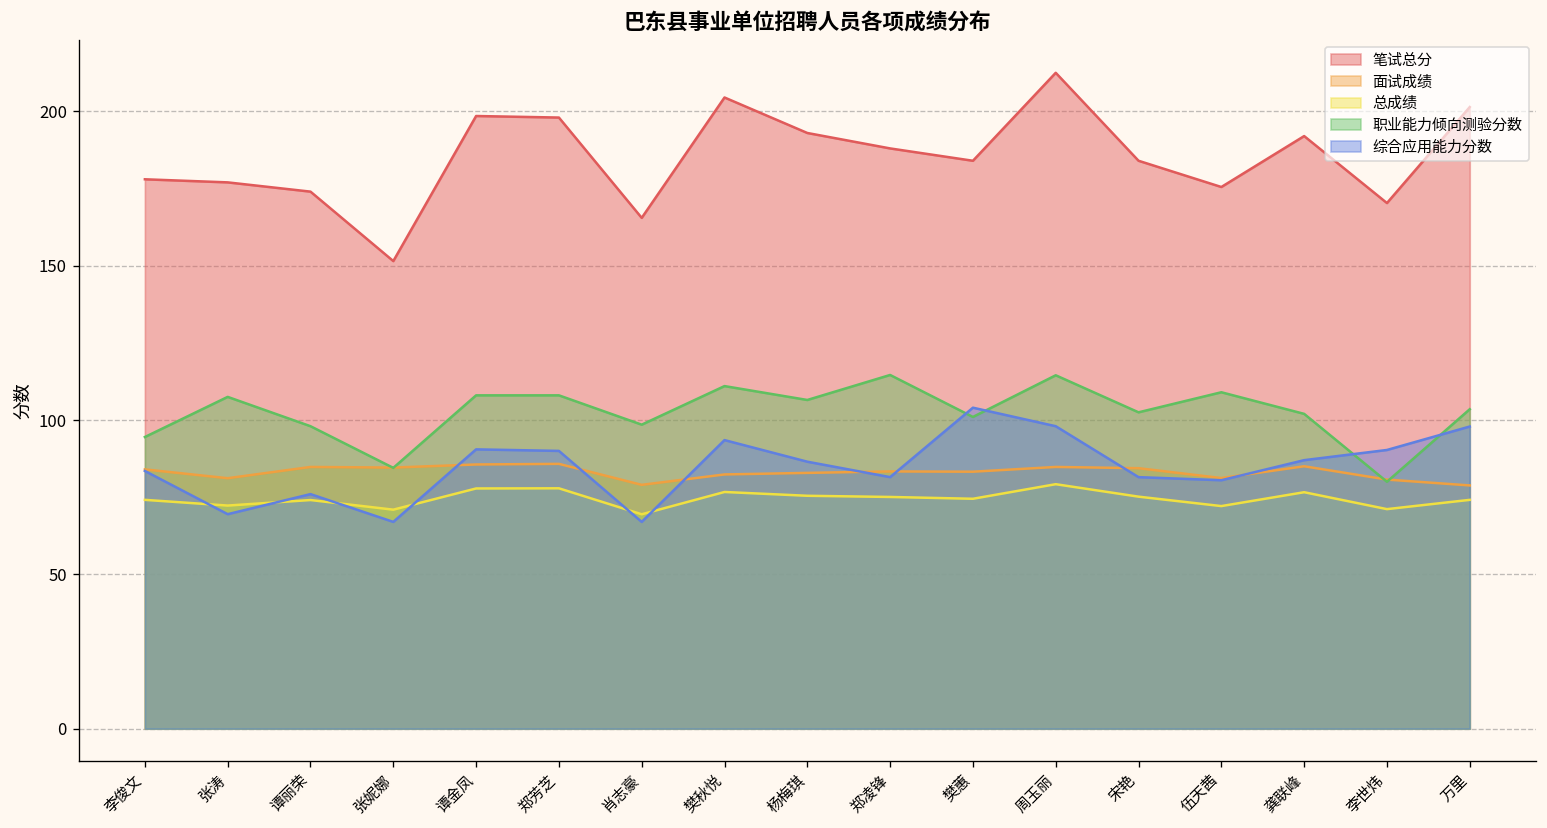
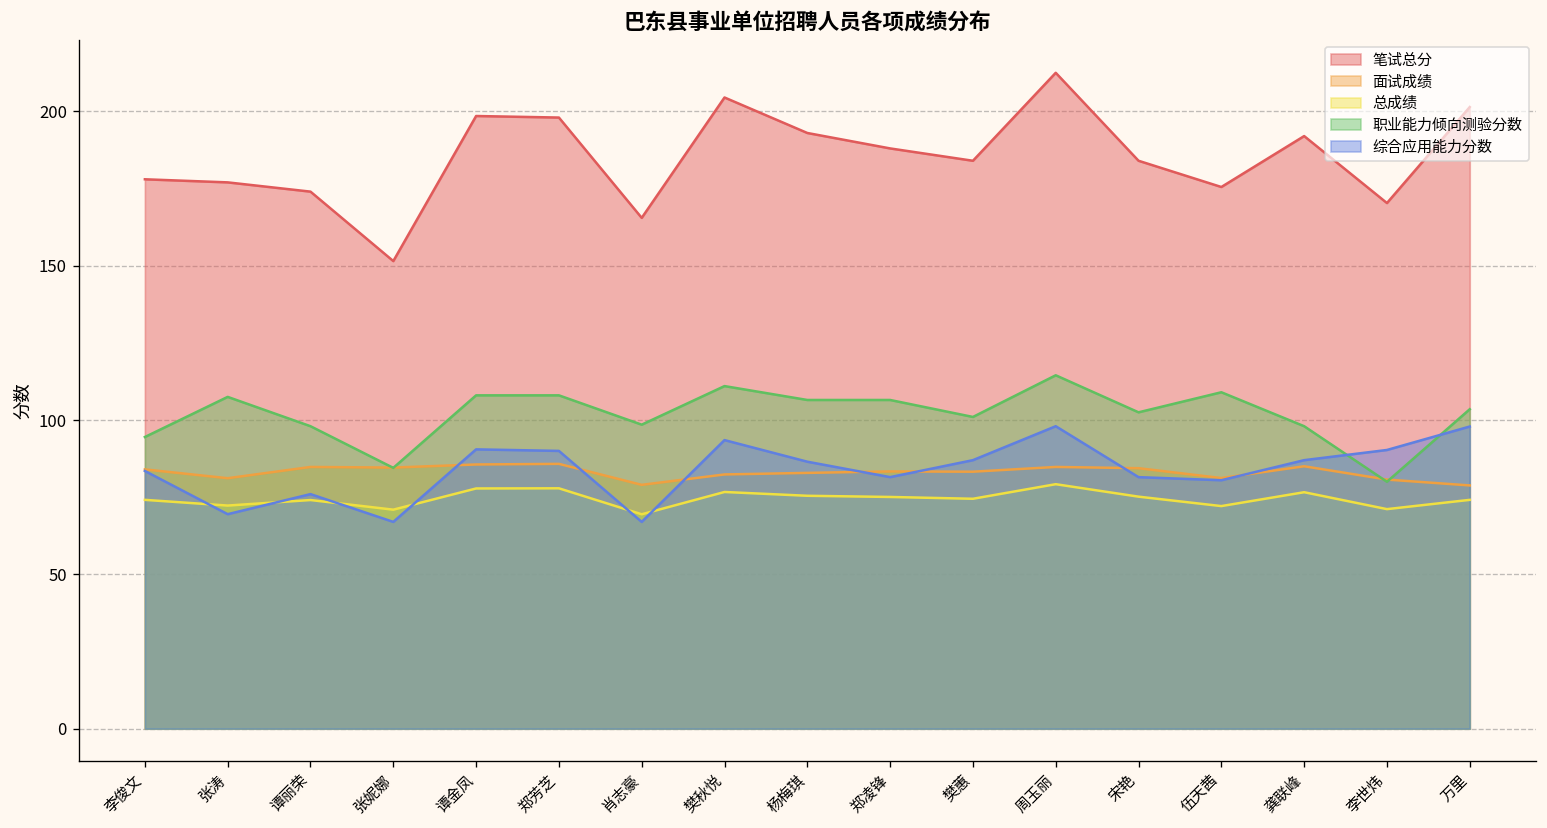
职业能力倾向测验分数, 郑凌锋: 115 -> 107
综合应用能力分数, 樊蕙: 104 -> 87
职业能力倾向测验分数, 龚联峰: 102 -> 98
